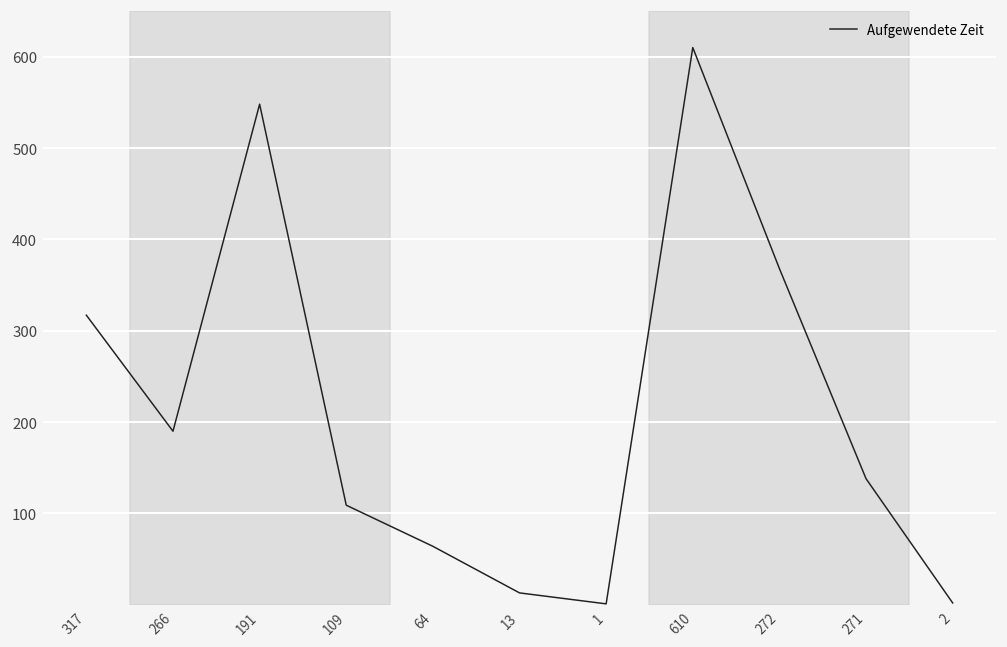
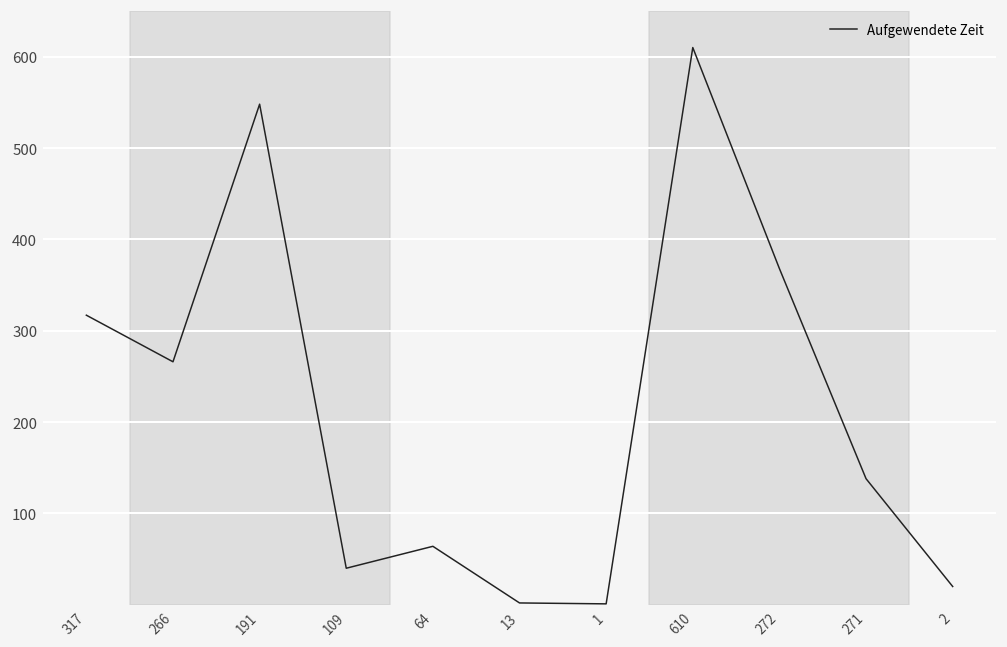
266: 190 -> 270
109: 110 -> 40
13: 10 -> 0
2: 0 -> 20
